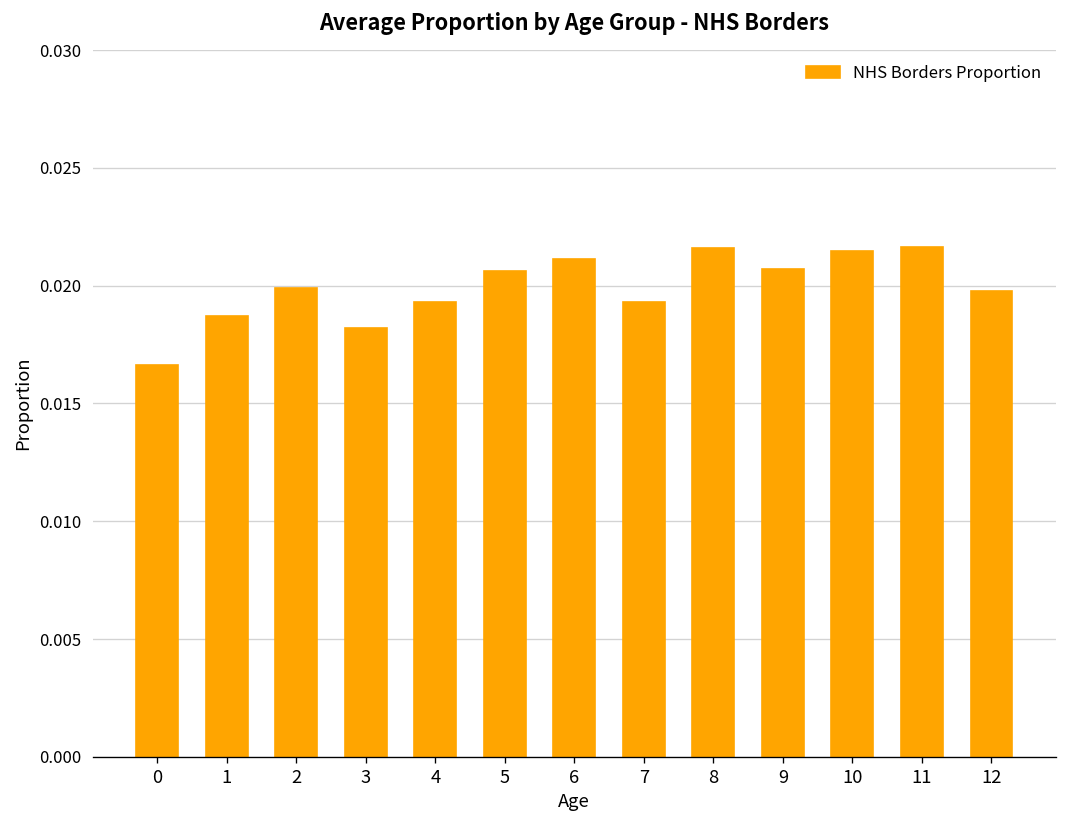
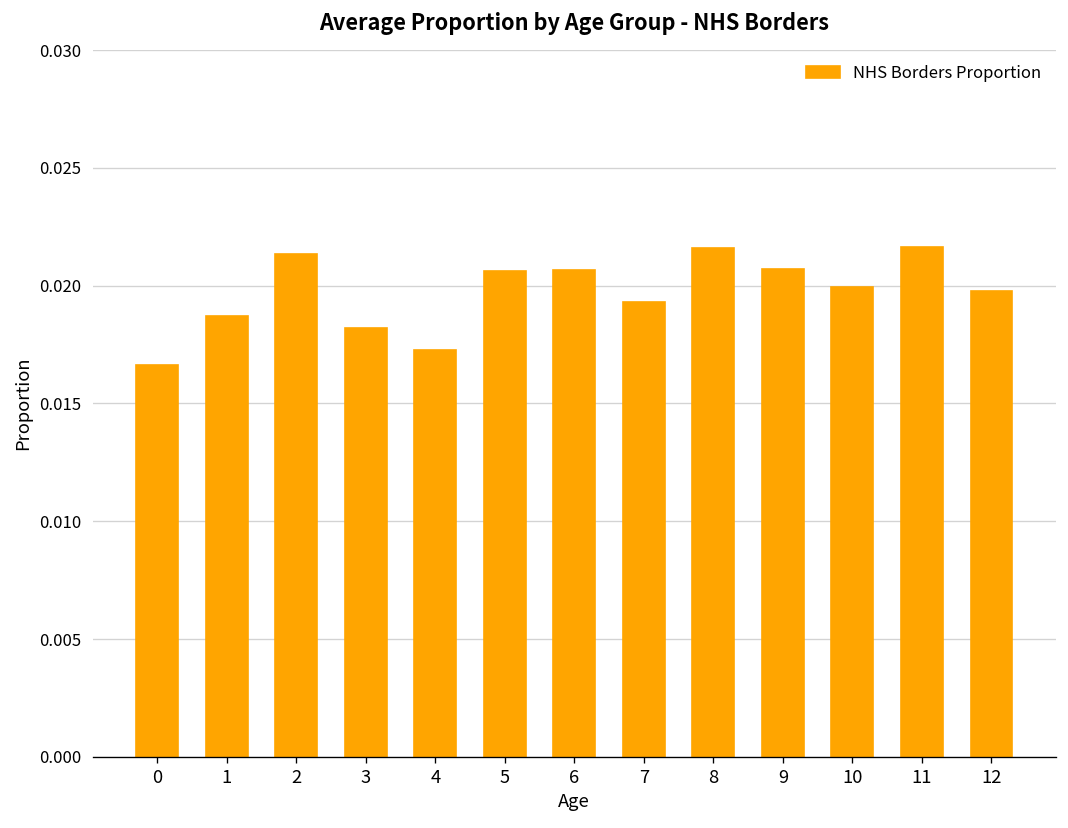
2: 0.0199 -> 0.0214
4: 0.0193 -> 0.0173
6: 0.0211 -> 0.0206
10: 0.0214 -> 0.0199
